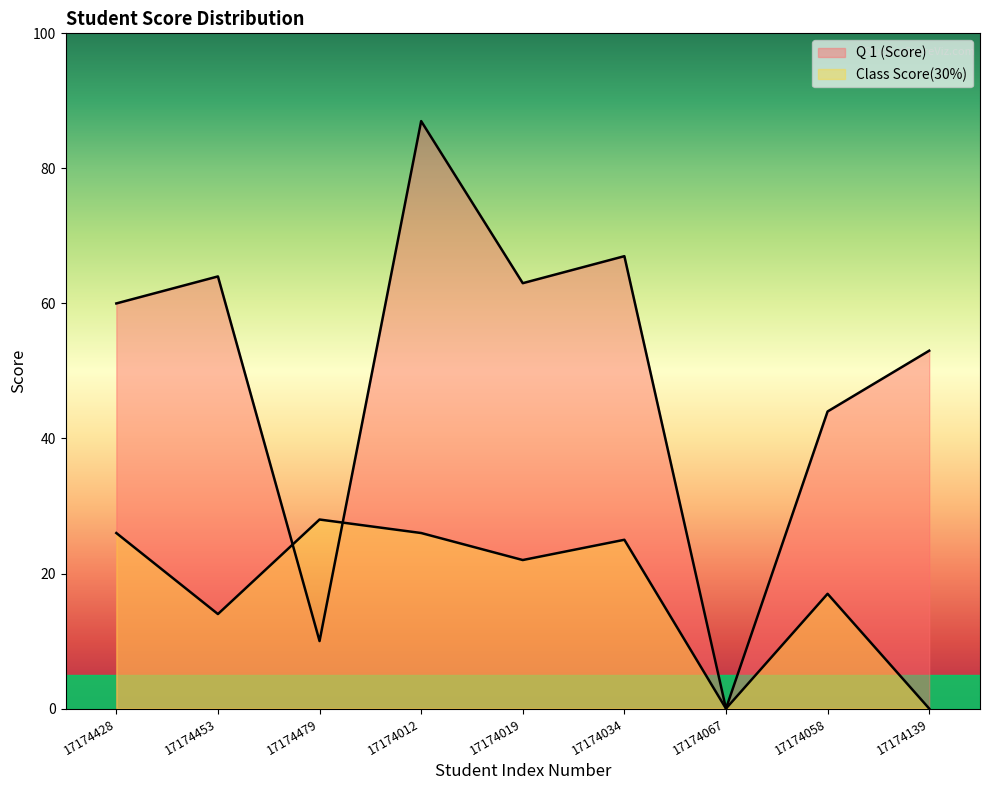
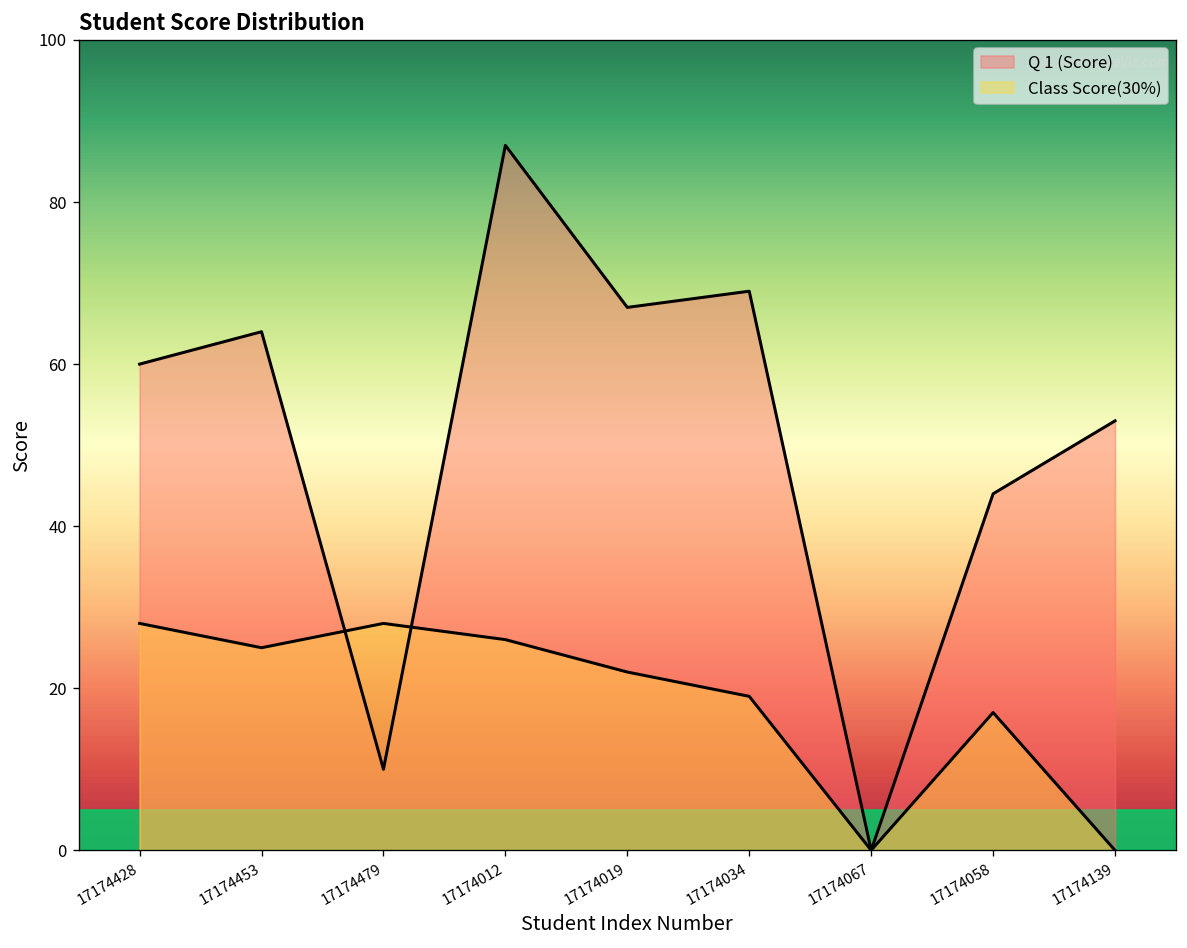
Class Score(30%), 17174428: 26 -> 28
Class Score(30%), 17174453: 14 -> 25
Q 1 (Score), 17174019: 63 -> 67
Q 1 (Score), 17174034: 67 -> 69
Class Score(30%), 17174034: 25 -> 19
